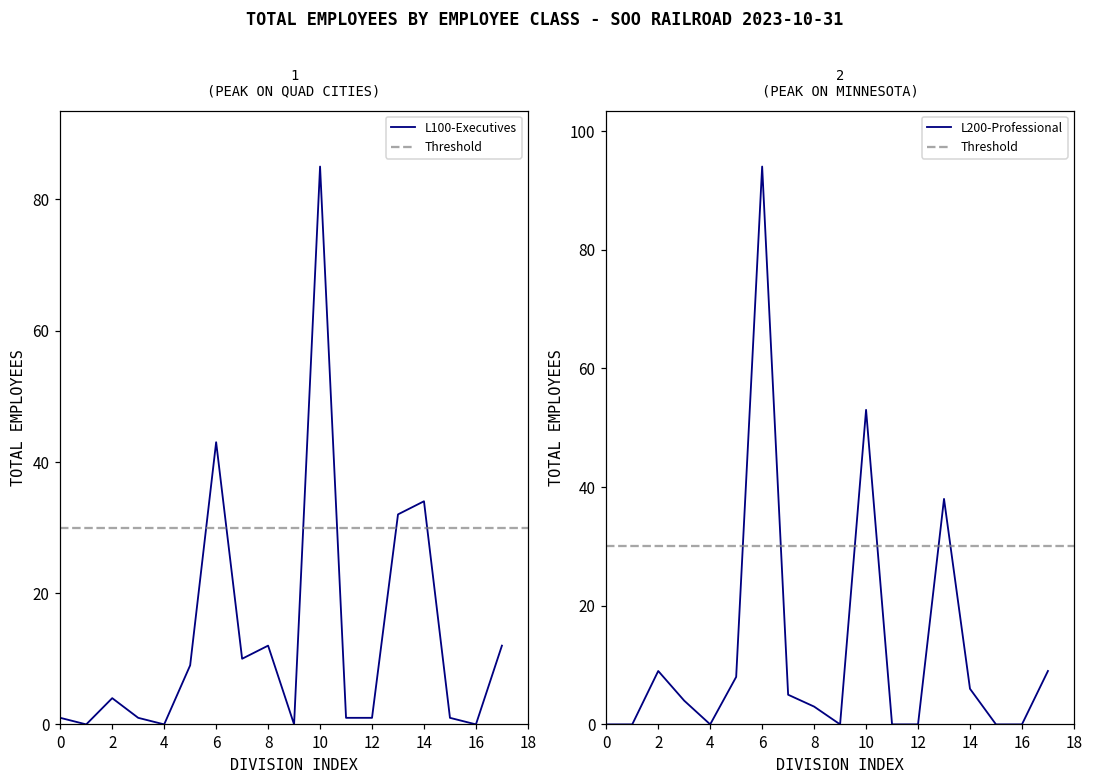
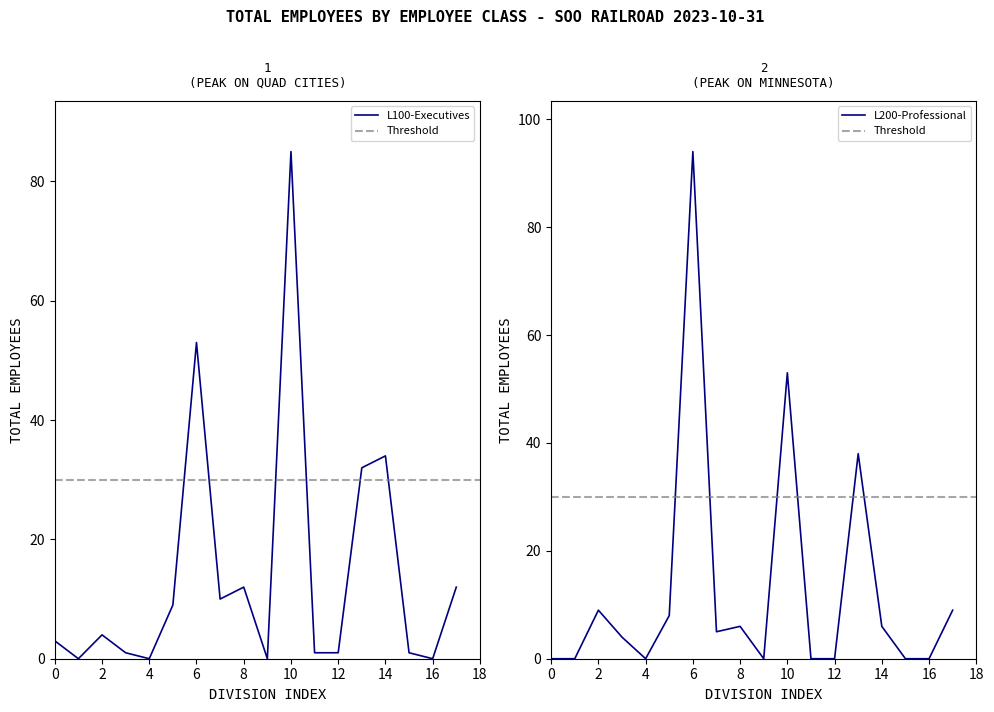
1 (PEAK ON QUAD CITIES), 0: 1 -> 3
1 (PEAK ON QUAD CITIES), 6: 43 -> 53
2 (PEAK ON MINNESOTA), 8: 3 -> 6
